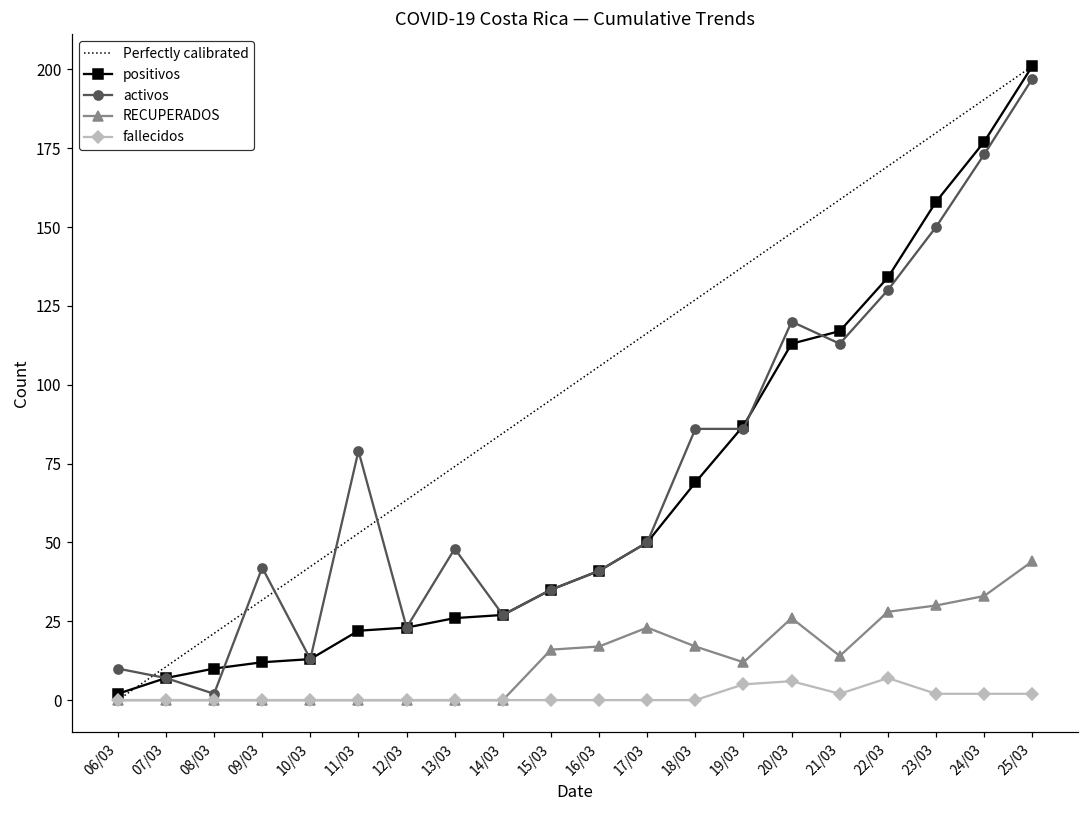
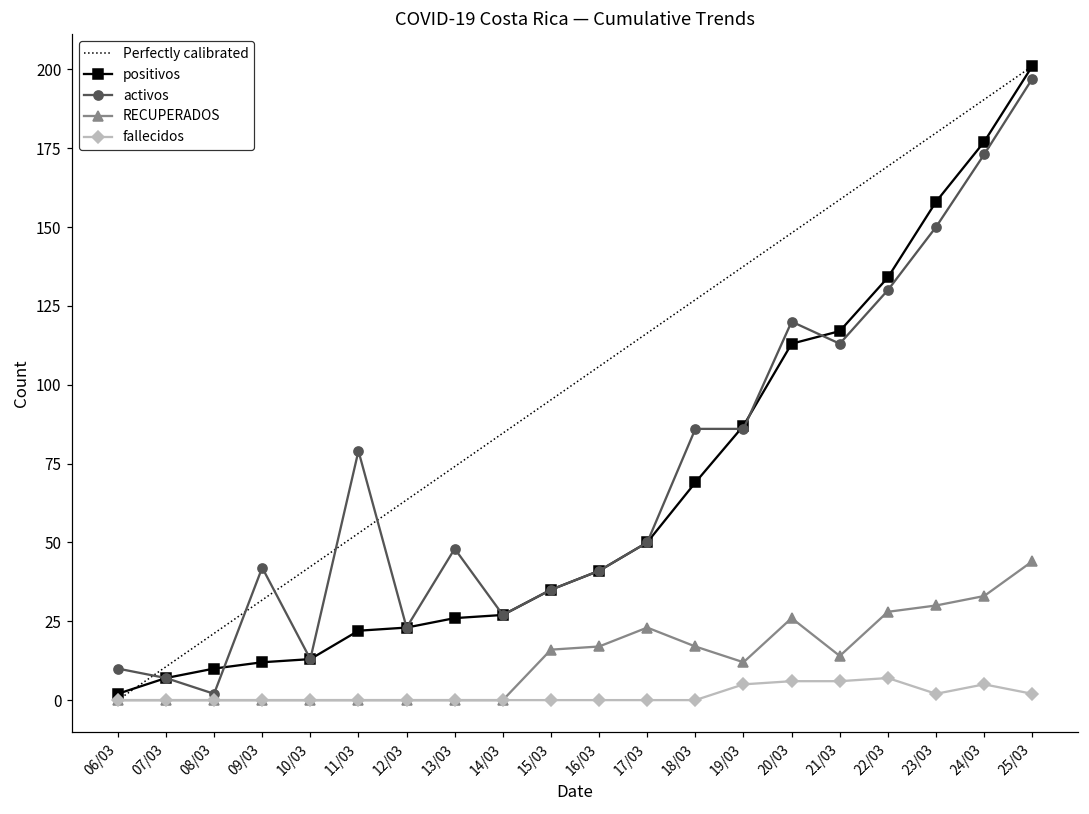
fallecidos, 21/03: 2 -> 6
fallecidos, 24/03: 2 -> 5
